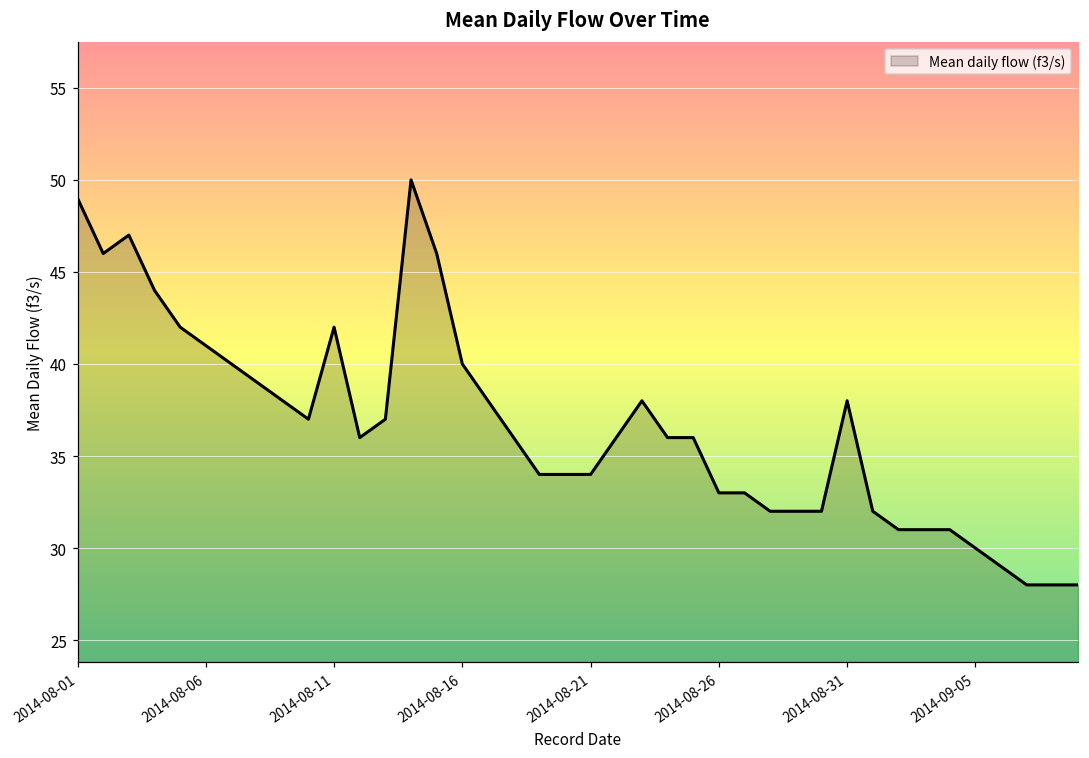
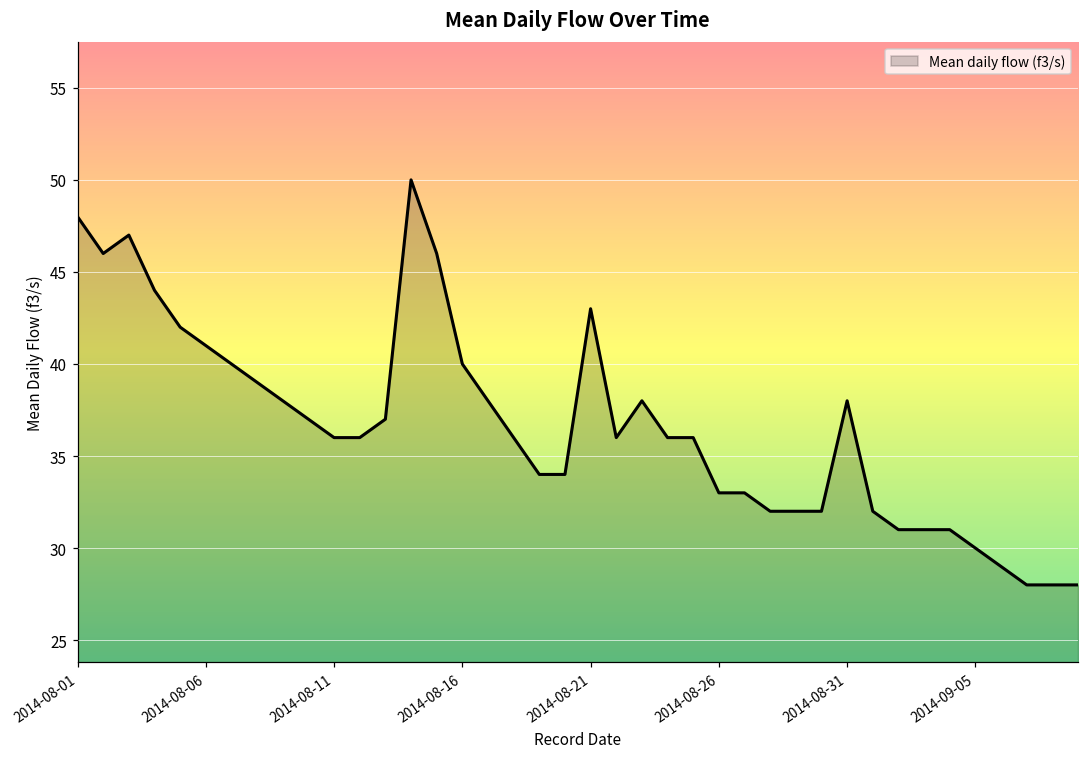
2014-08-01: 49 -> 48
2014-08-11: 42 -> 36
2014-08-21: 34 -> 43
